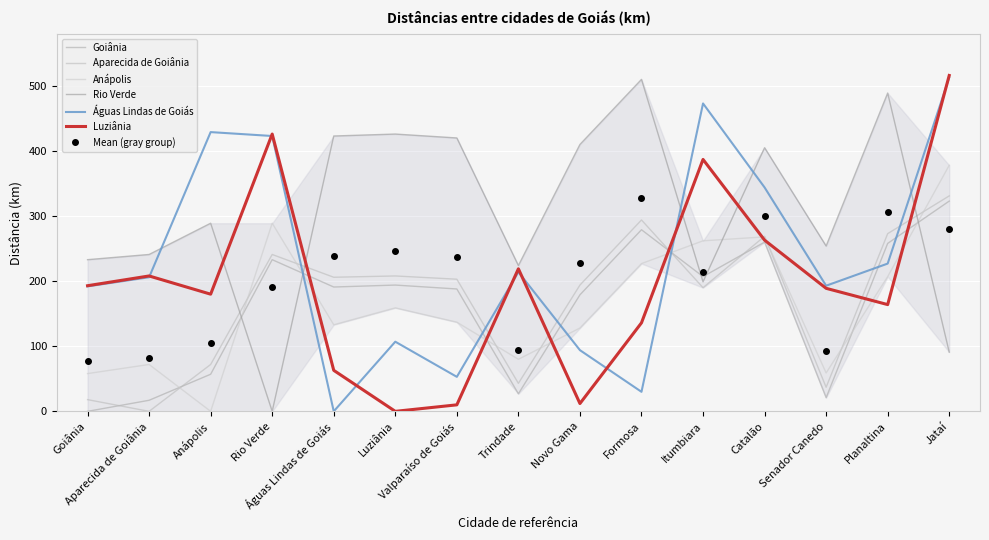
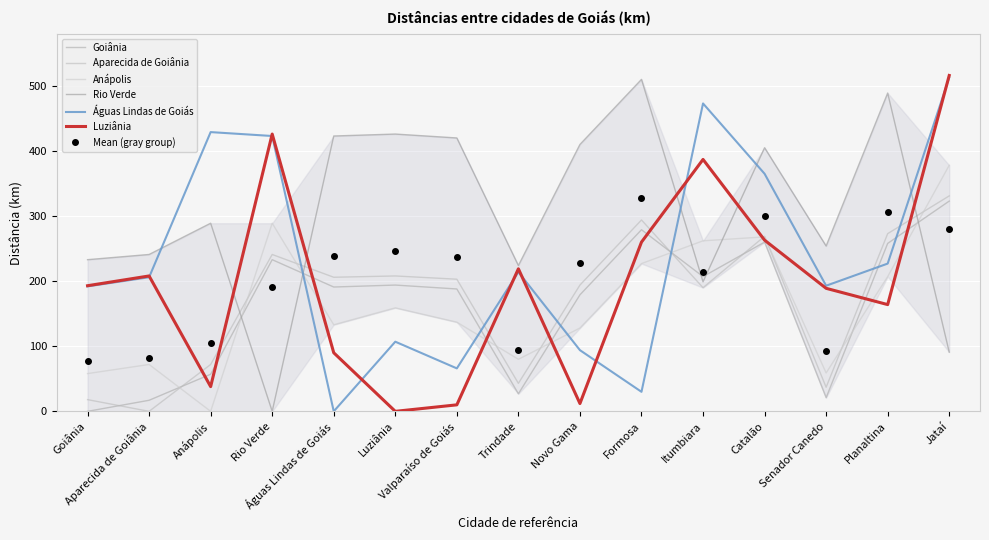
Luziânia, Anápolis: 180 -> 40
Luziânia, Águas Lindas de Goiás: 60 -> 90
Águas Lindas de Goiás, Valparaíso de Goiás: 50 -> 70
Luziânia, Formosa: 140 -> 260
Águas Lindas de Goiás, Catalão: 340 -> 370
